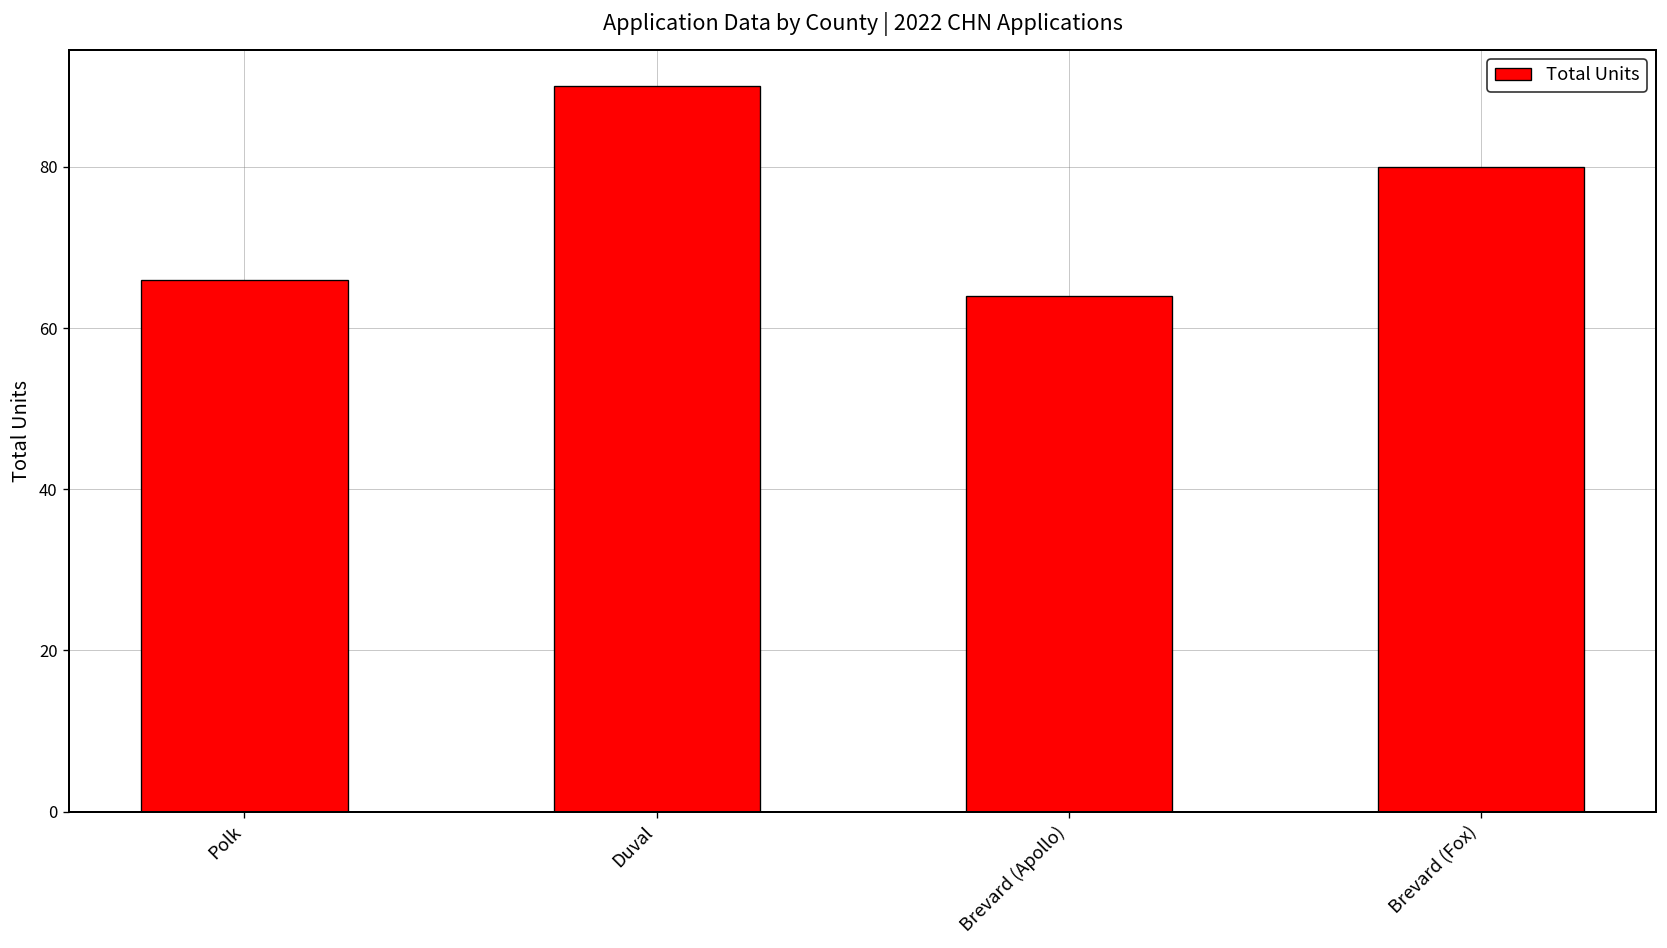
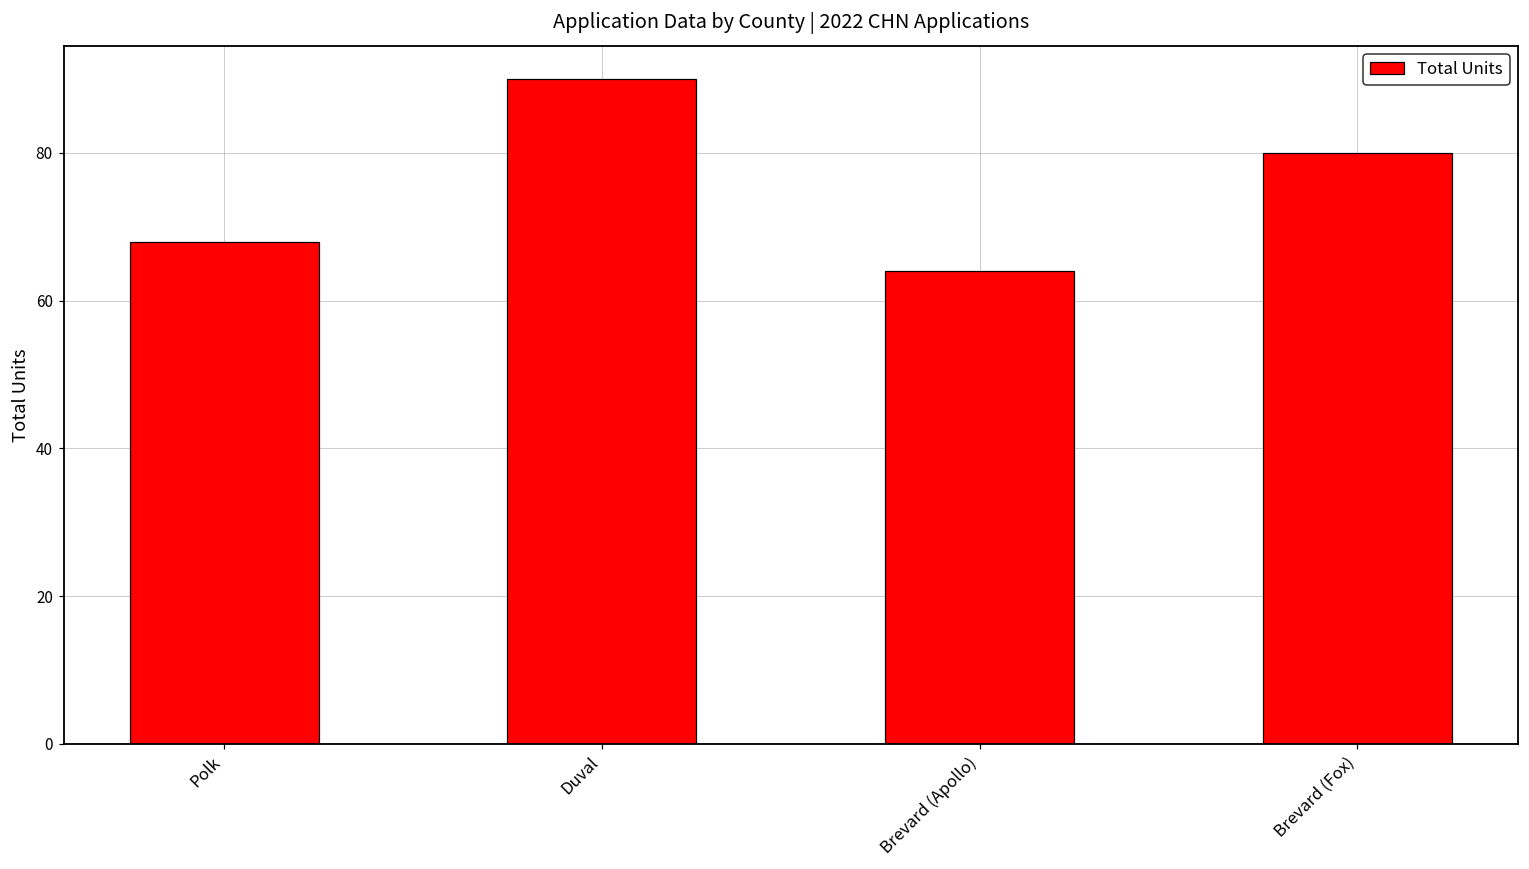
Polk: 66 -> 68
